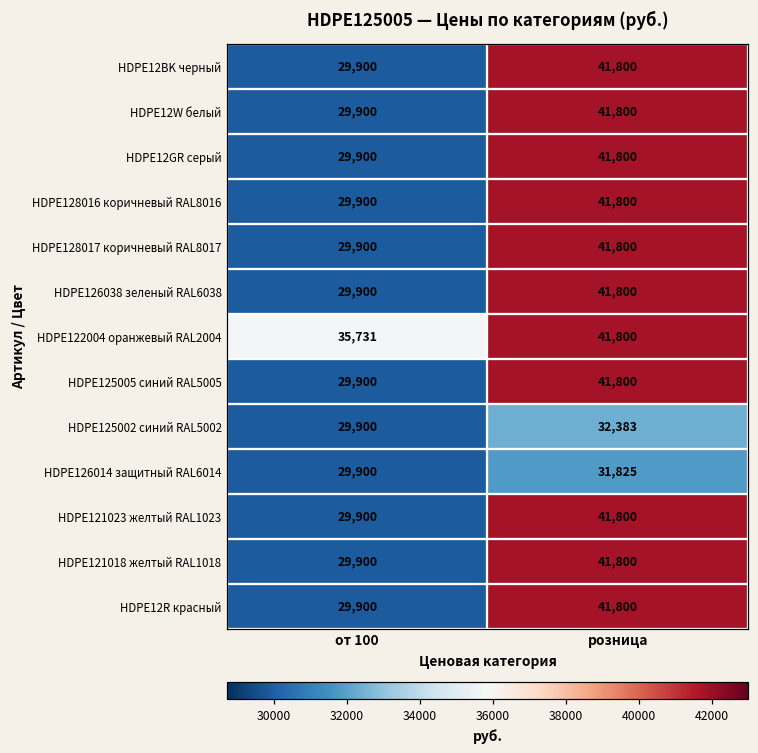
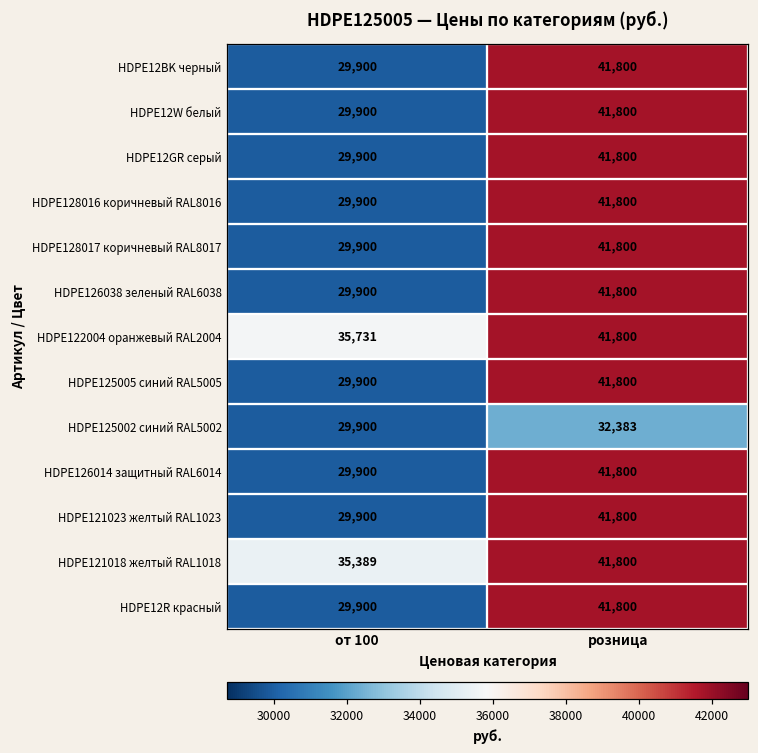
HDPE126014 защитный RAL6014, розница: 31,825 -> 41,800
HDPE121018 желтый RAL1018, от 100: 29,900 -> 35,389
